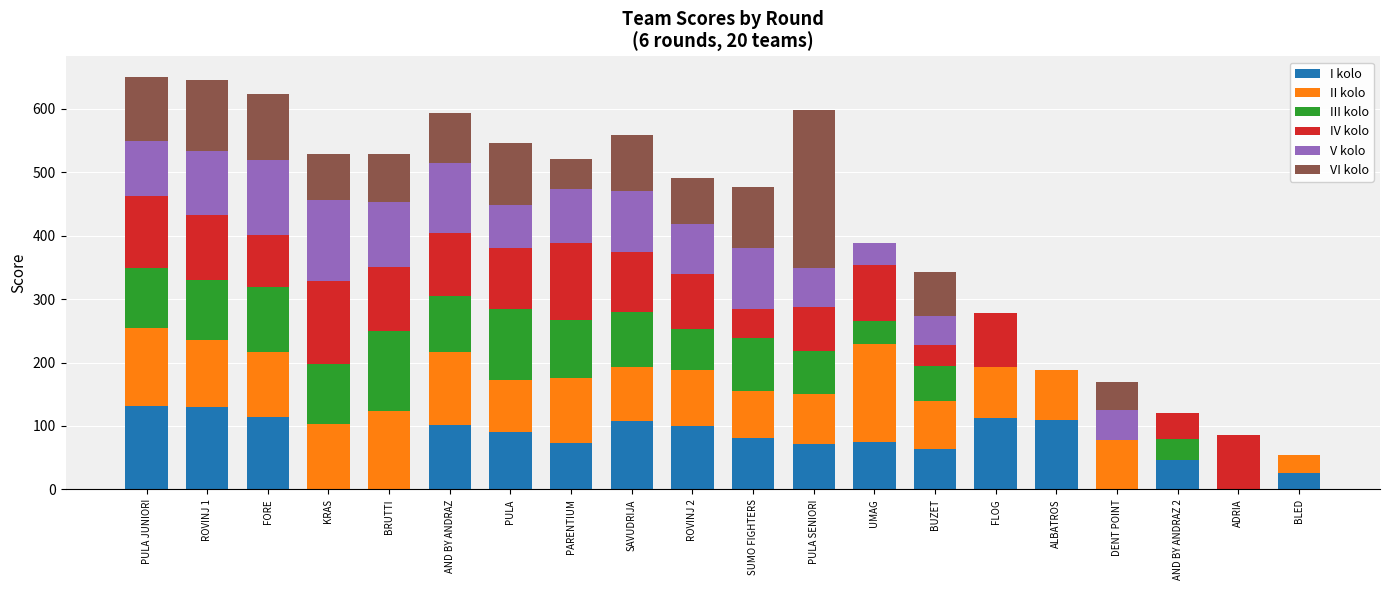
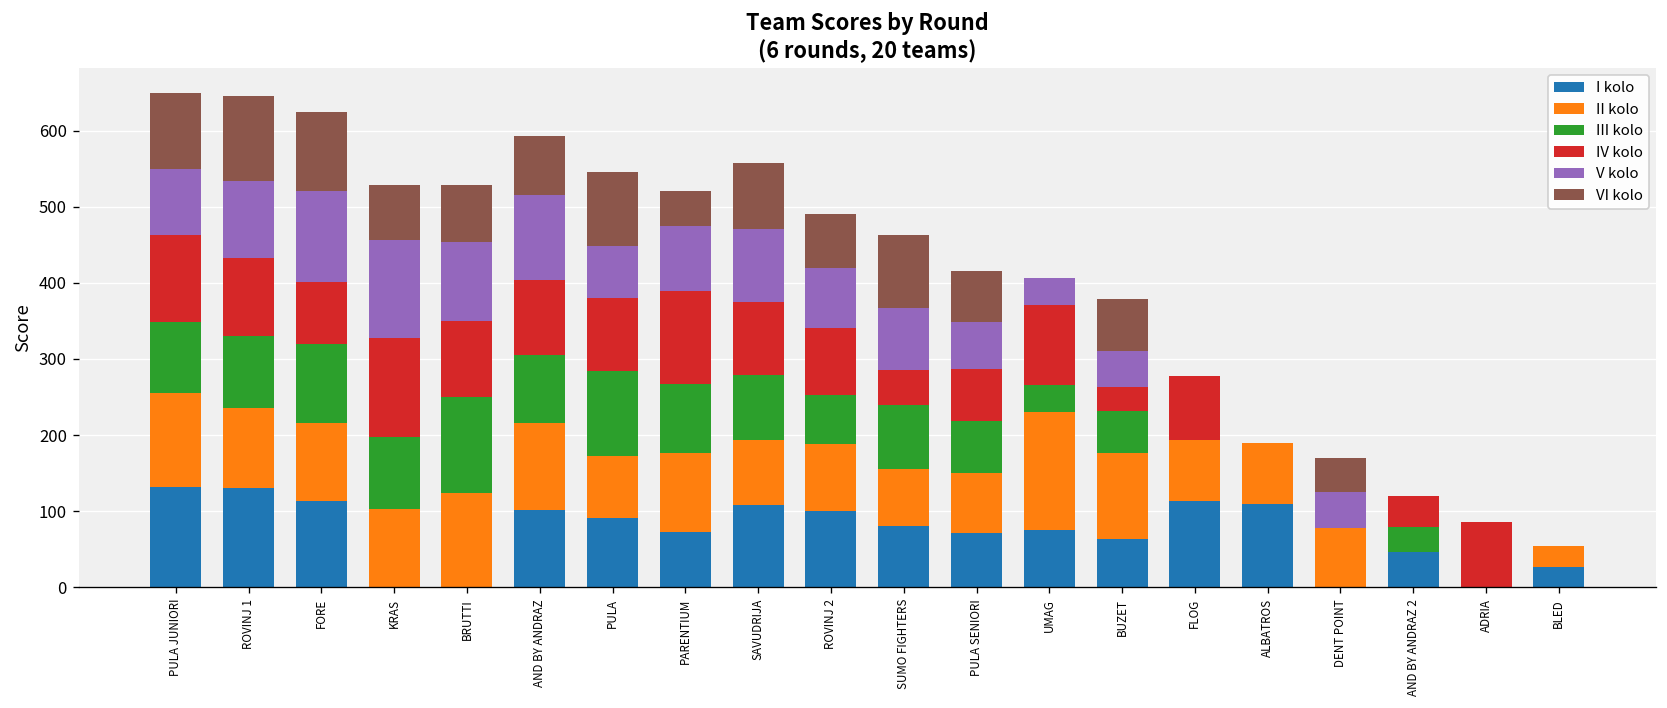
V kolo, SUMO FIGHTERS: 100 -> 80
VI kolo, PULA SENIORI: 250 -> 70
IV kolo, UMAG: 90 -> 110
II kolo, BUZET: 80 -> 110
